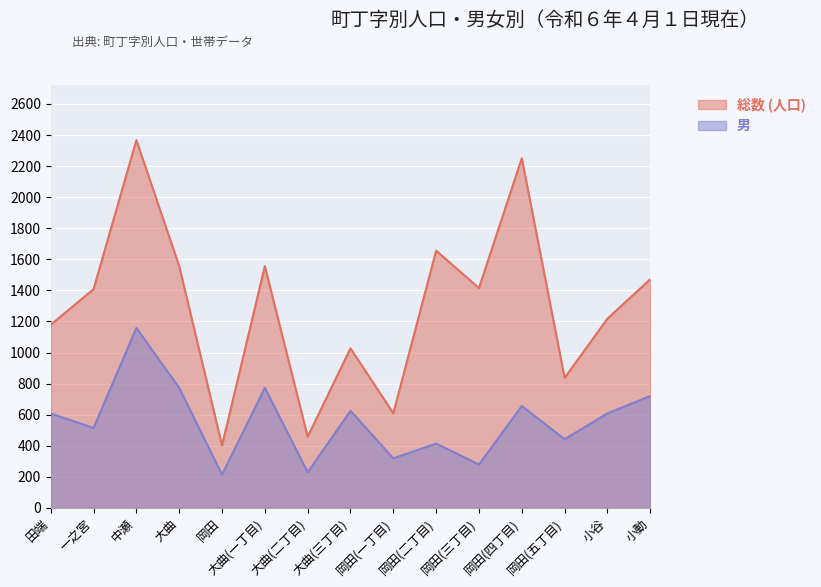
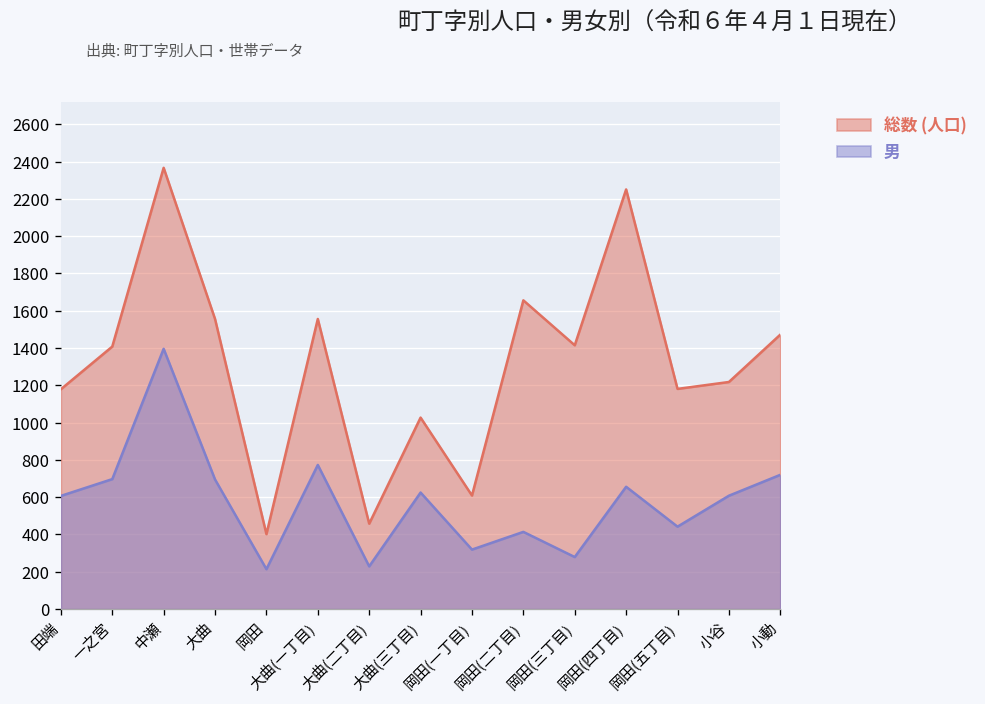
男, 一之宮: 520 -> 700
男, 中瀬: 1160 -> 1400
男, 大曲: 770 -> 700
総数 (人口), 岡田(五丁目): 840 -> 1180
